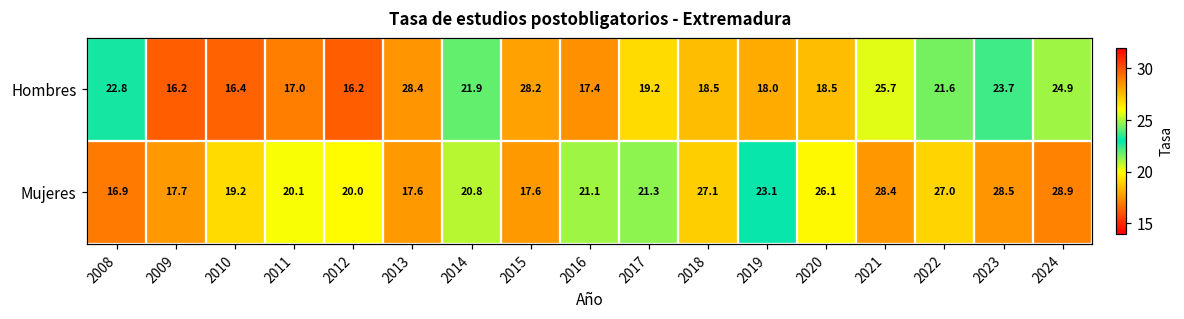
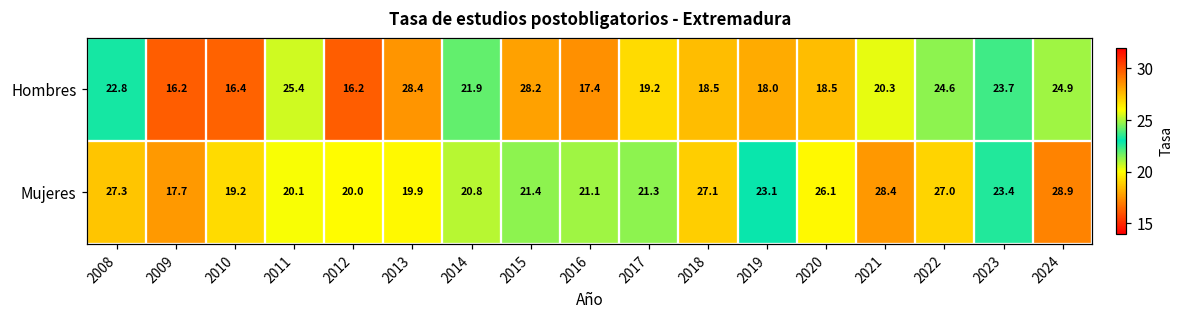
Hombres, 2011: 17.0 -> 25.4
Hombres, 2021: 25.7 -> 20.3
Hombres, 2022: 21.6 -> 24.6
Mujeres, 2008: 16.9 -> 27.3
Mujeres, 2013: 17.6 -> 19.9
Mujeres, 2015: 17.6 -> 21.4
Mujeres, 2023: 28.5 -> 23.4
